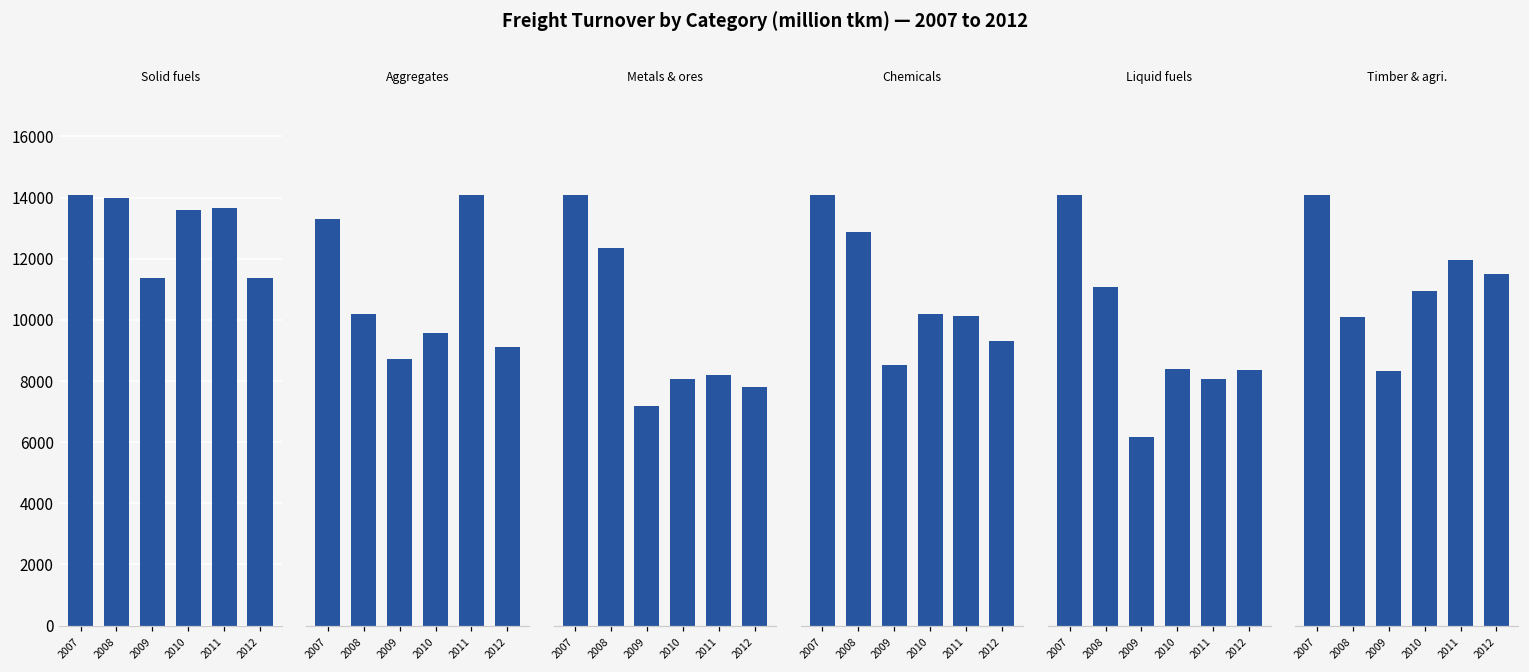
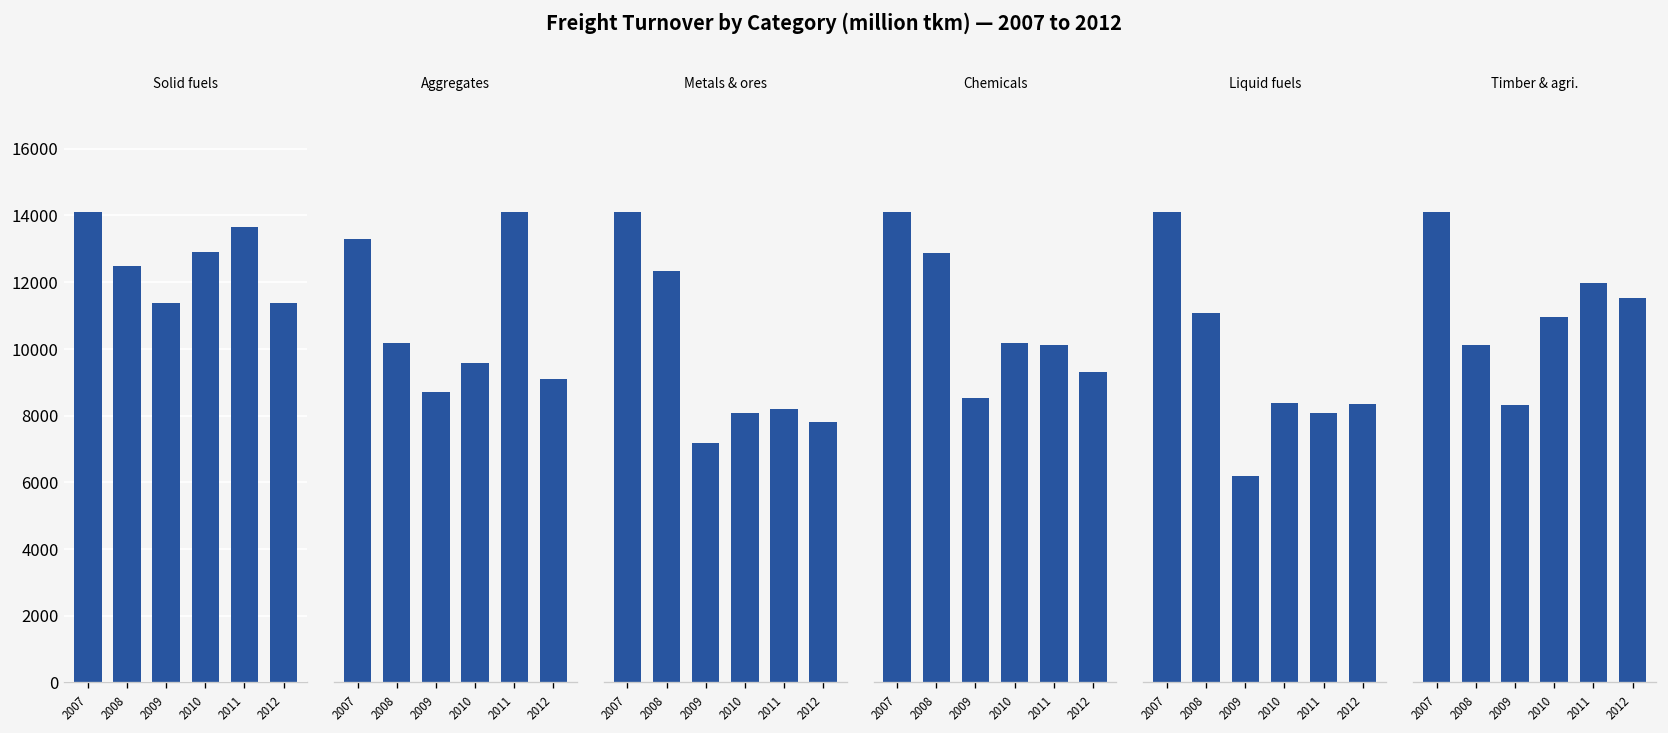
Solid fuels, 2008: 14000 -> 12500
Solid fuels, 2010: 13600 -> 12900
